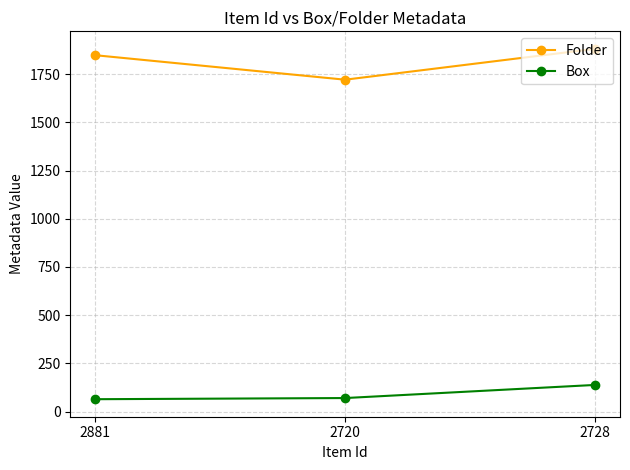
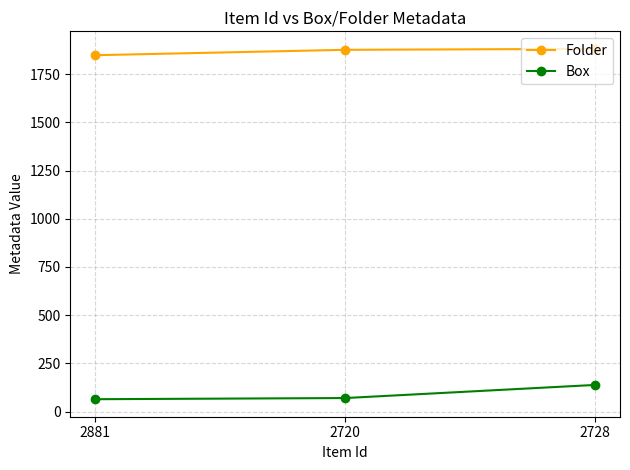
Folder, 2720: 1720 -> 1880
